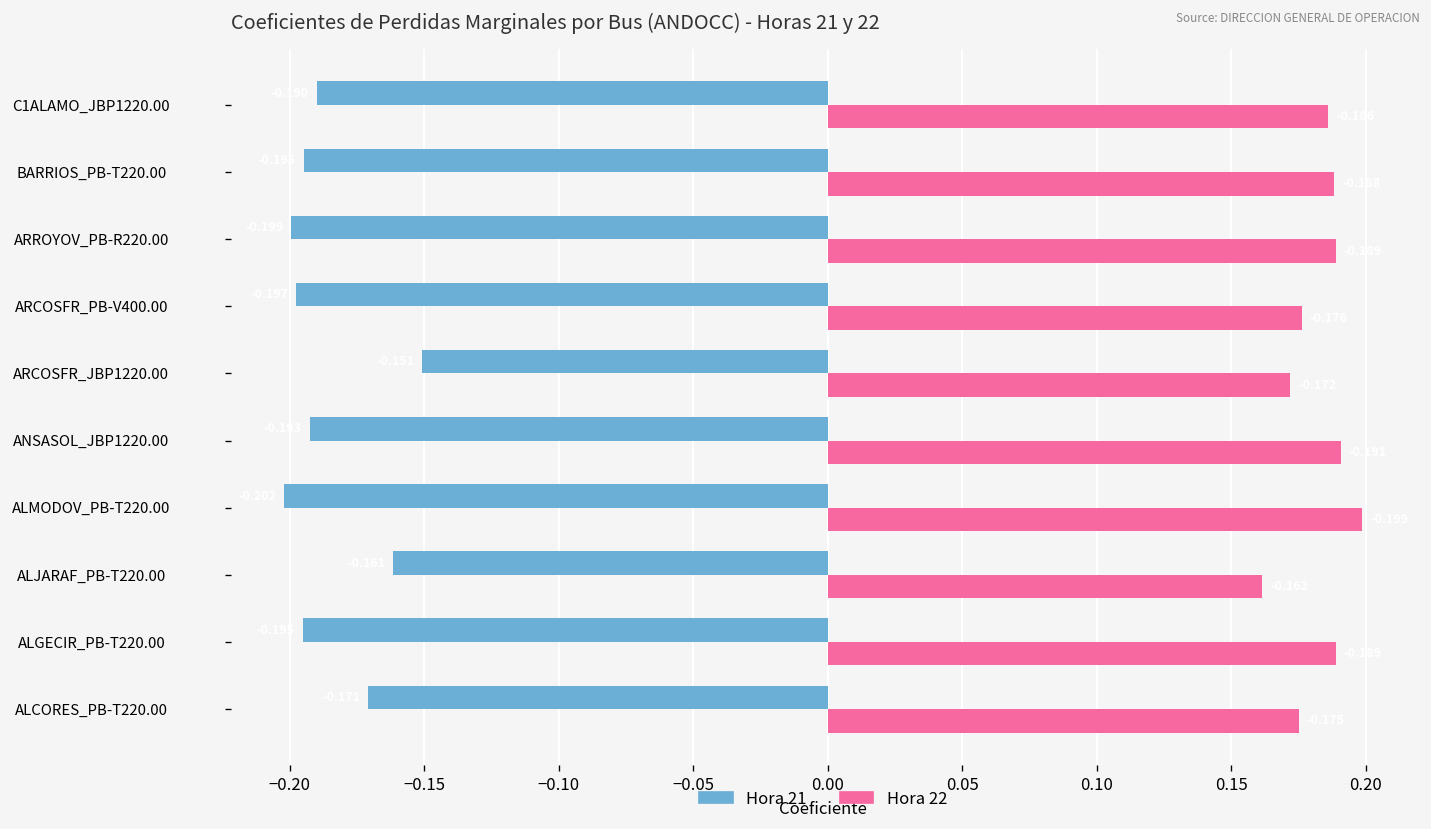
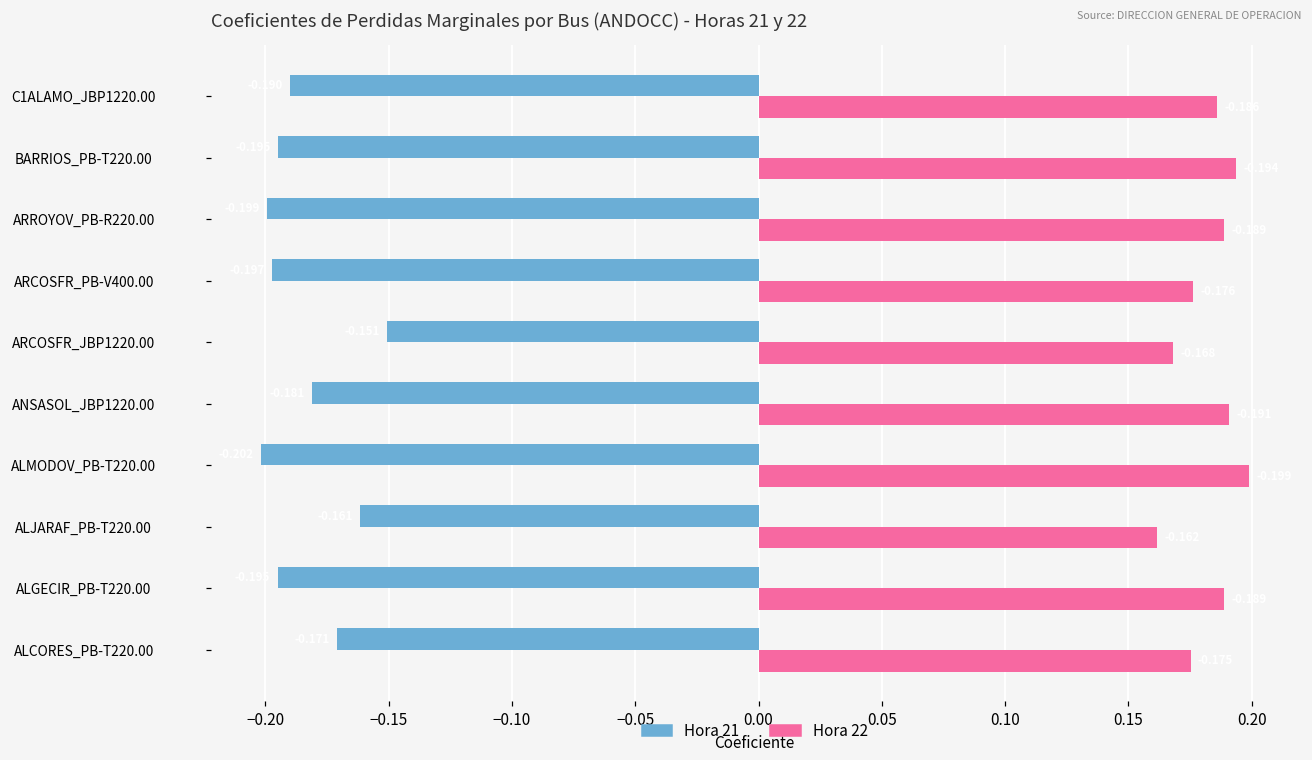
Hora 22, BARRIOS_PB-T220.00: 0.188 -> 0.194
Hora 22, ARCOSFR_JBP1220.00: 0.172 -> 0.168
Hora 21, ANSASOL_JBP1220.00: -0.193 -> -0.181
